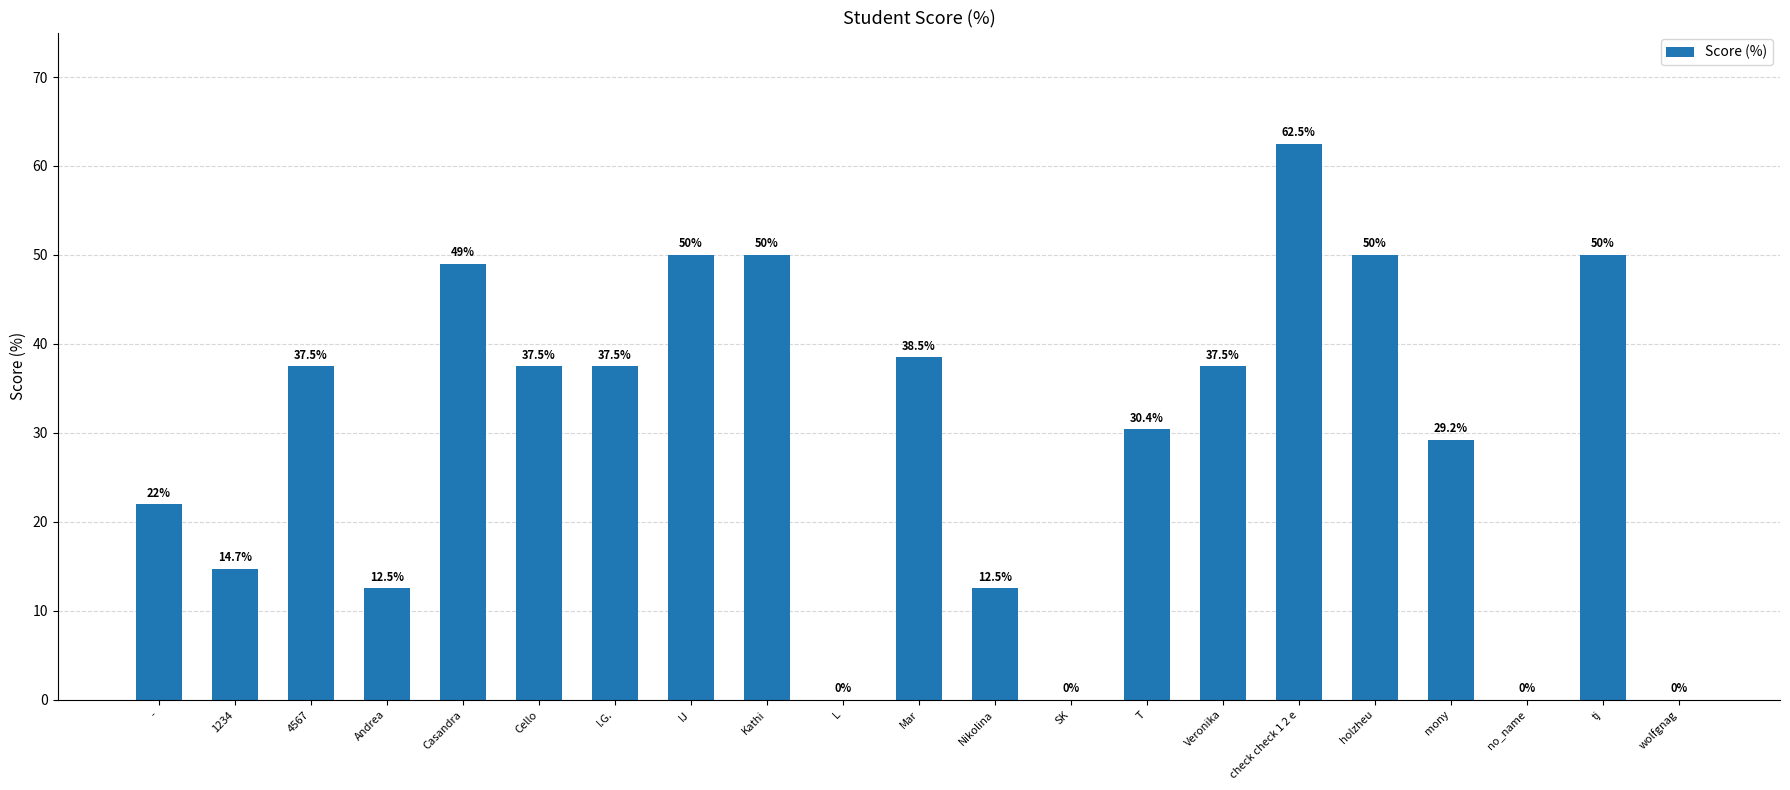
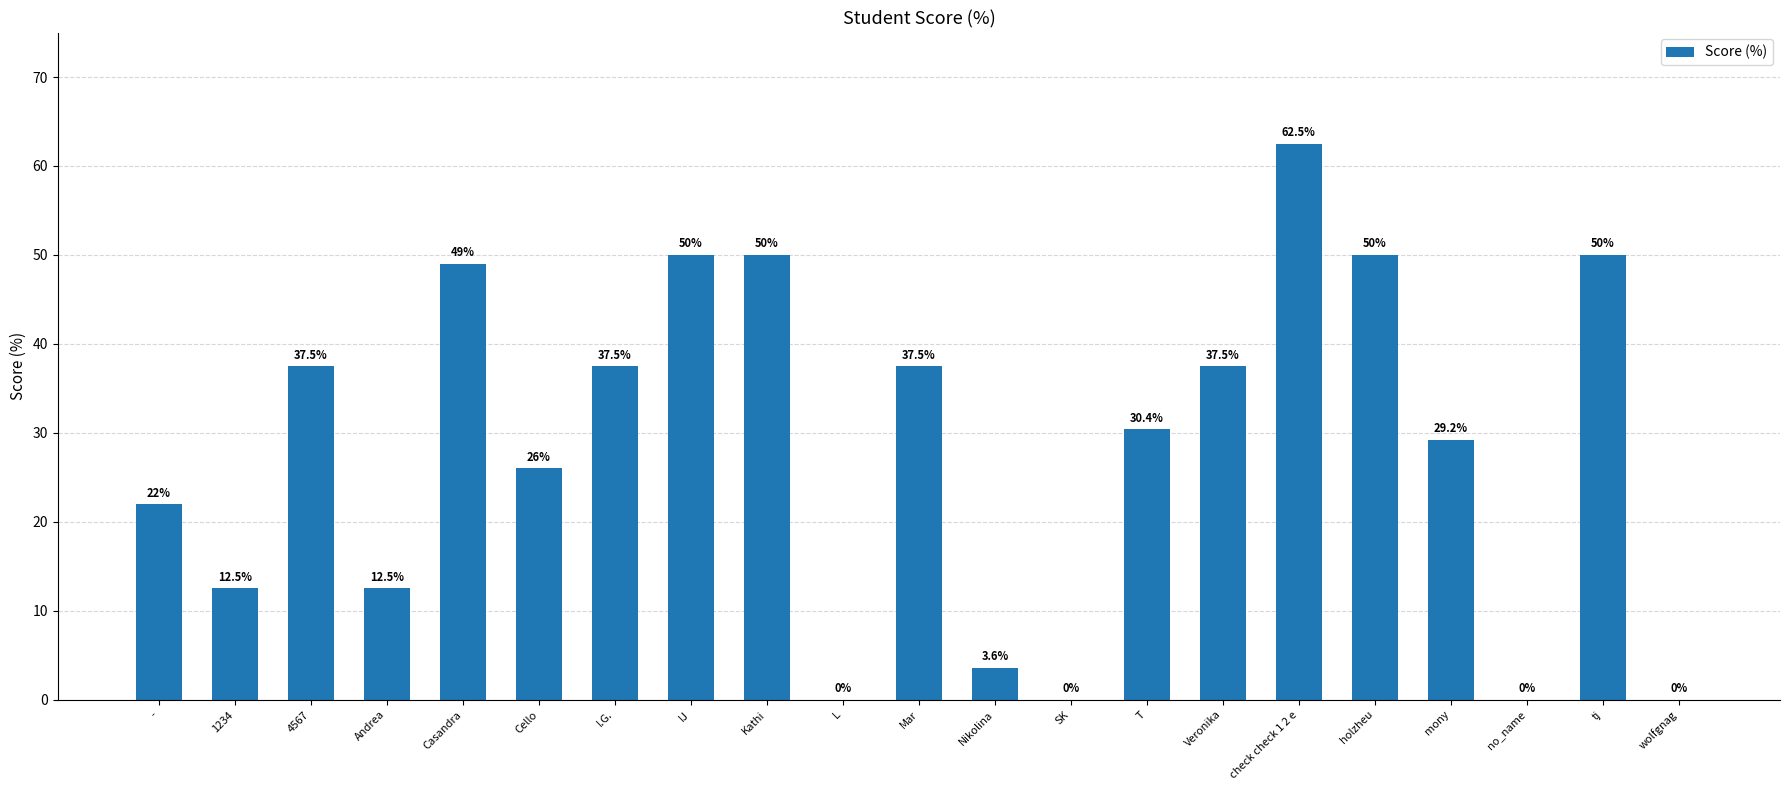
1234: 14.7% -> 12.5%
Cello: 37.5% -> 26%
Mar: 38.5% -> 37.5%
Nikolina: 12.5% -> 3.6%
